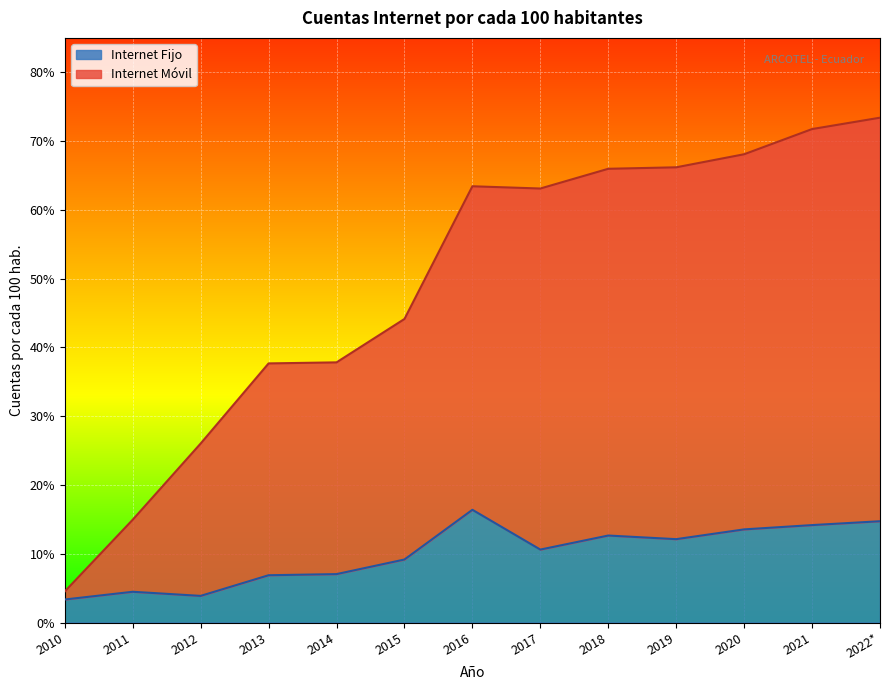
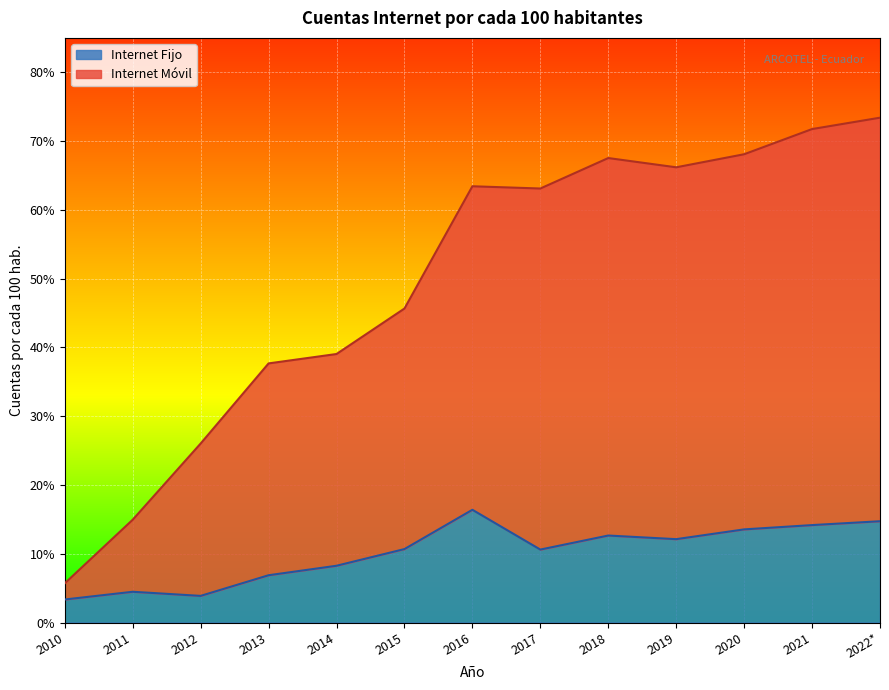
Internet Móvil, 2010: 1% -> 2%
Internet Fijo, 2014: 7% -> 8%
Internet Fijo, 2015: 9% -> 11%
Internet Móvil, 2018: 53% -> 55%
